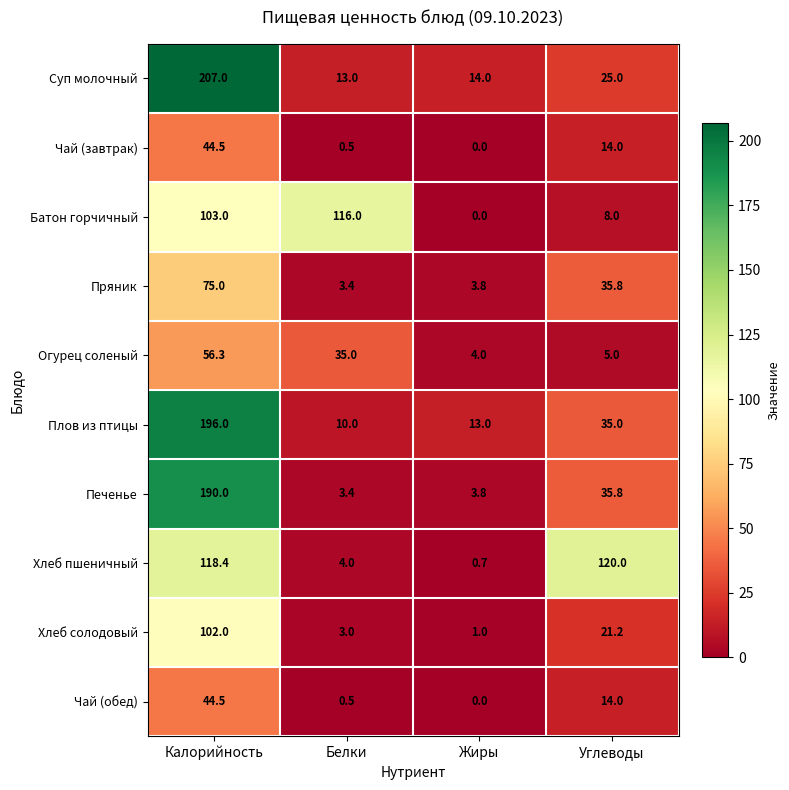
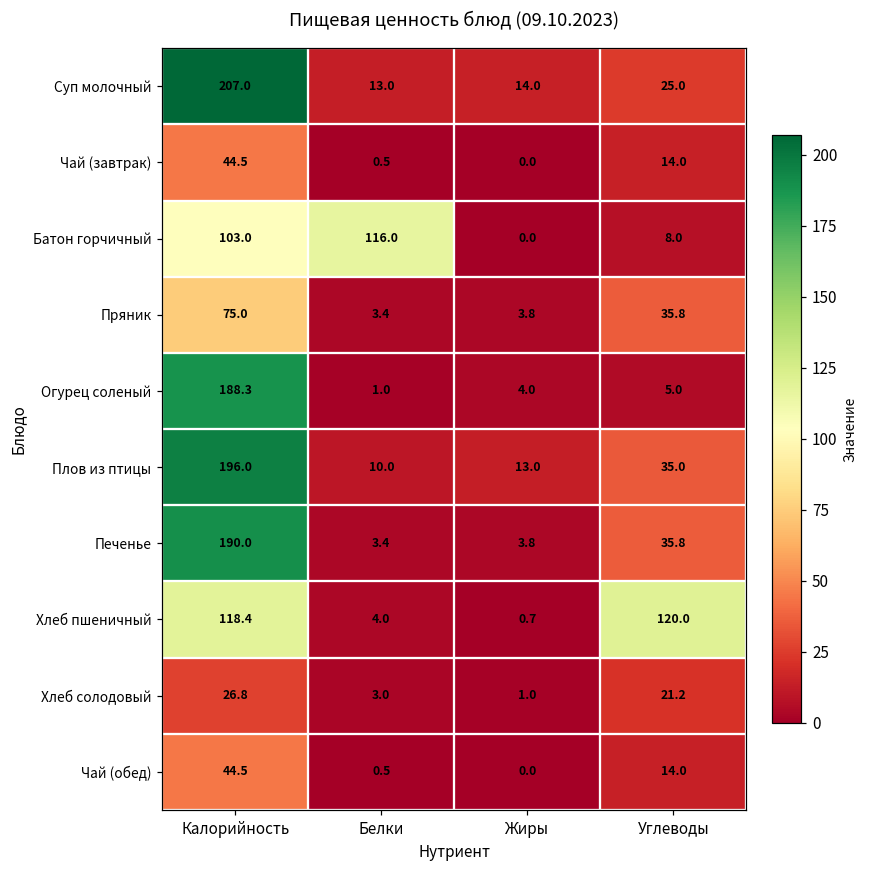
Огурец соленый, Калорийность: 56.3 -> 188.3
Огурец соленый, Белки: 35.0 -> 1.0
Хлеб солодовый, Калорийность: 102.0 -> 26.8
